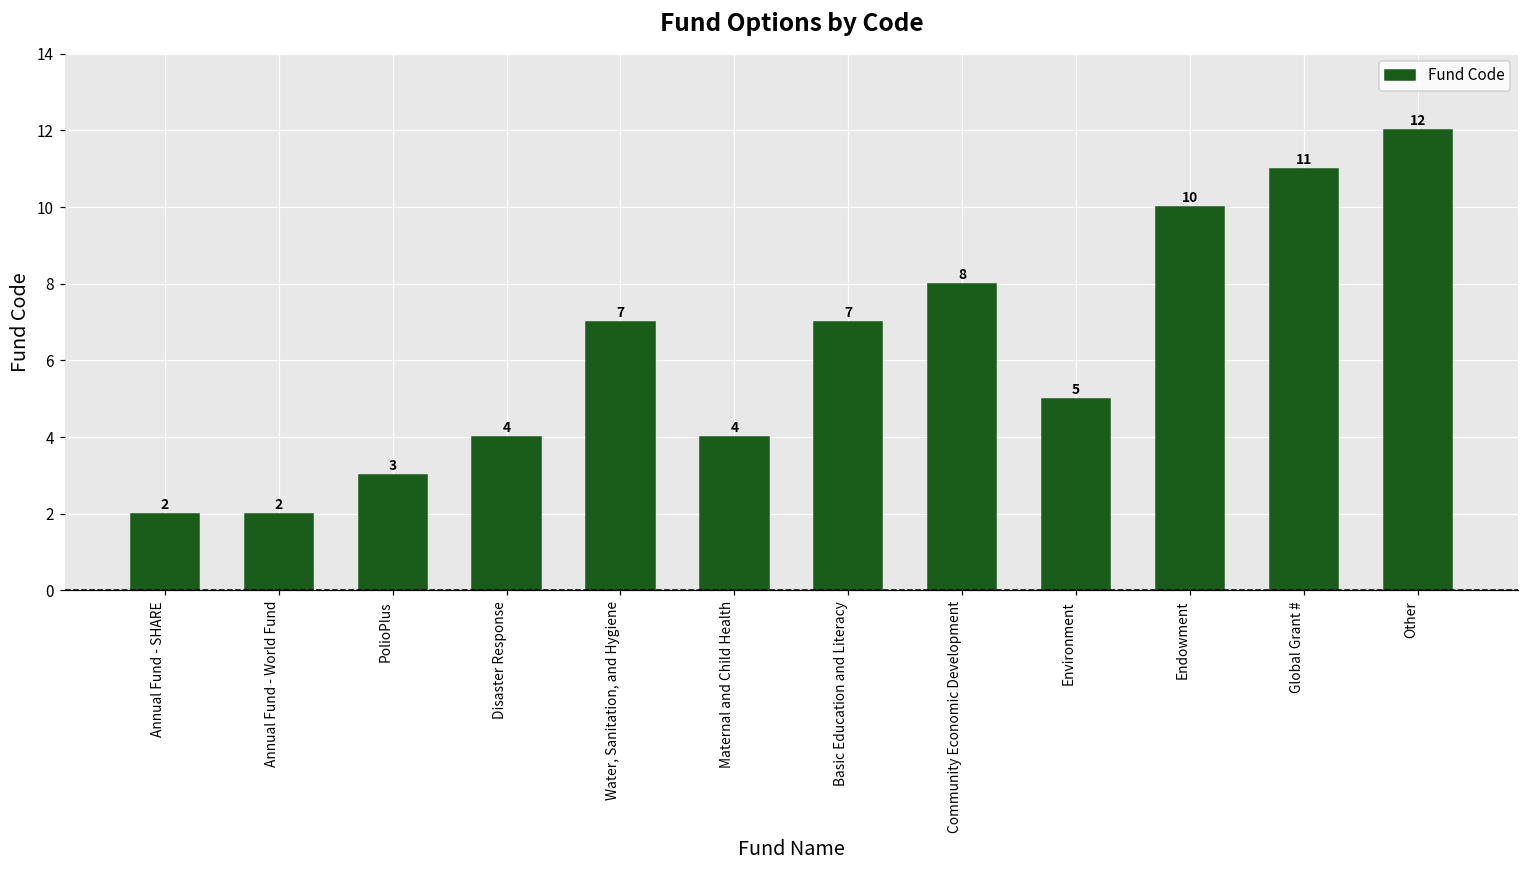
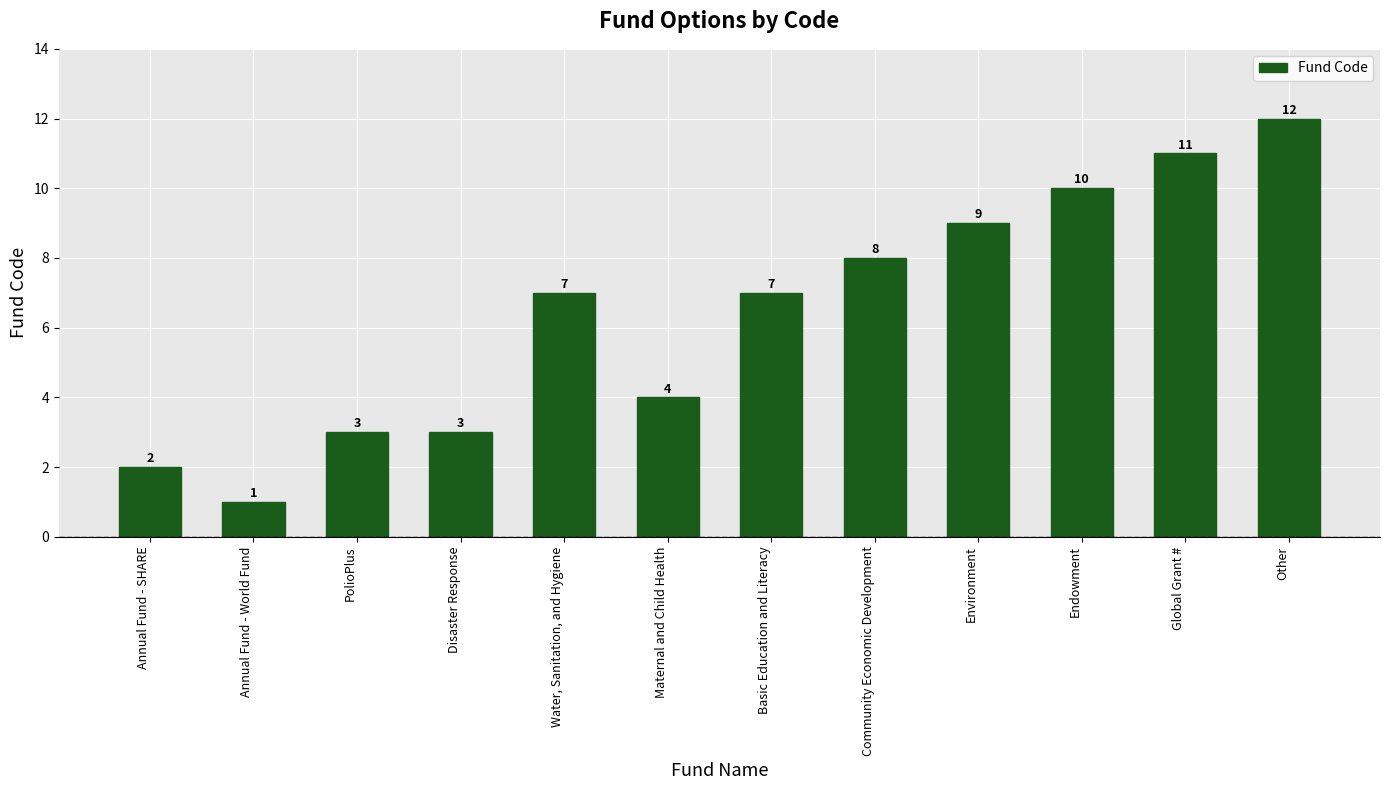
Annual Fund - World Fund: 2 -> 1
Disaster Response: 4 -> 3
Environment: 5 -> 9
